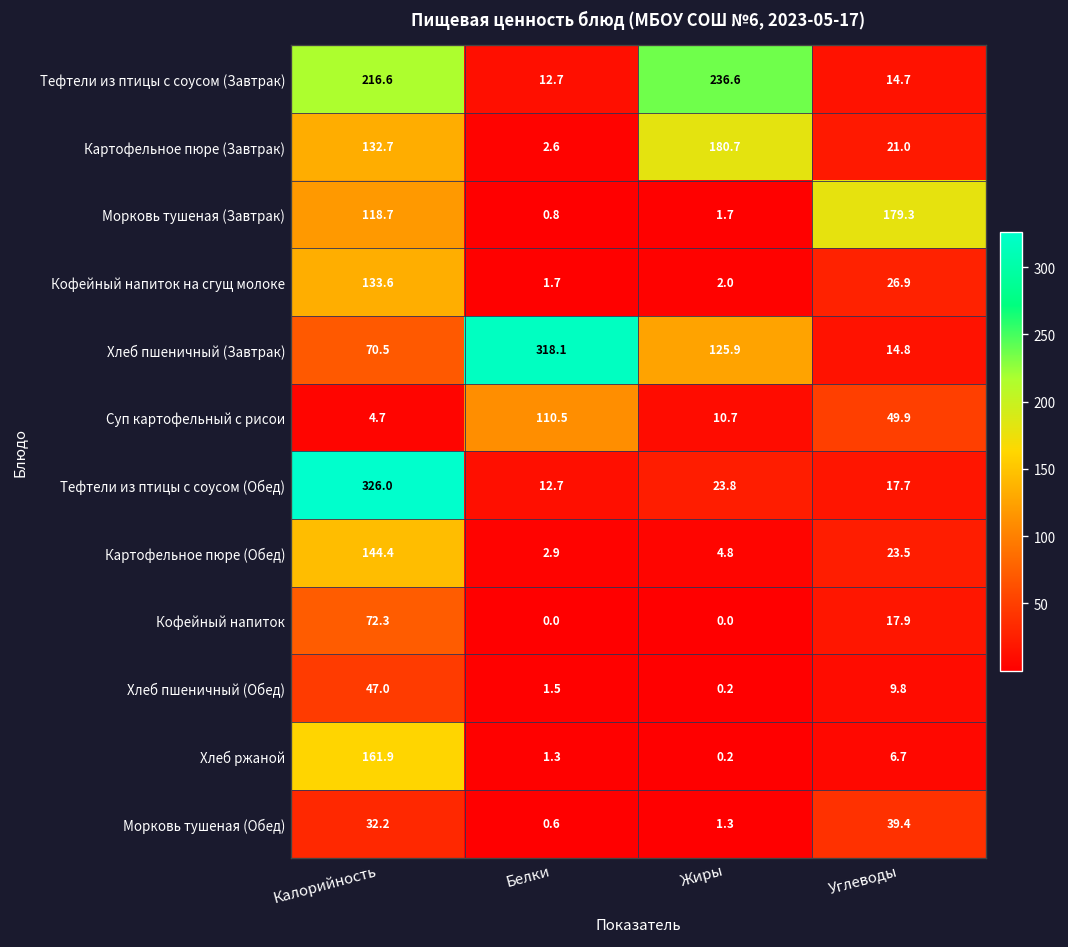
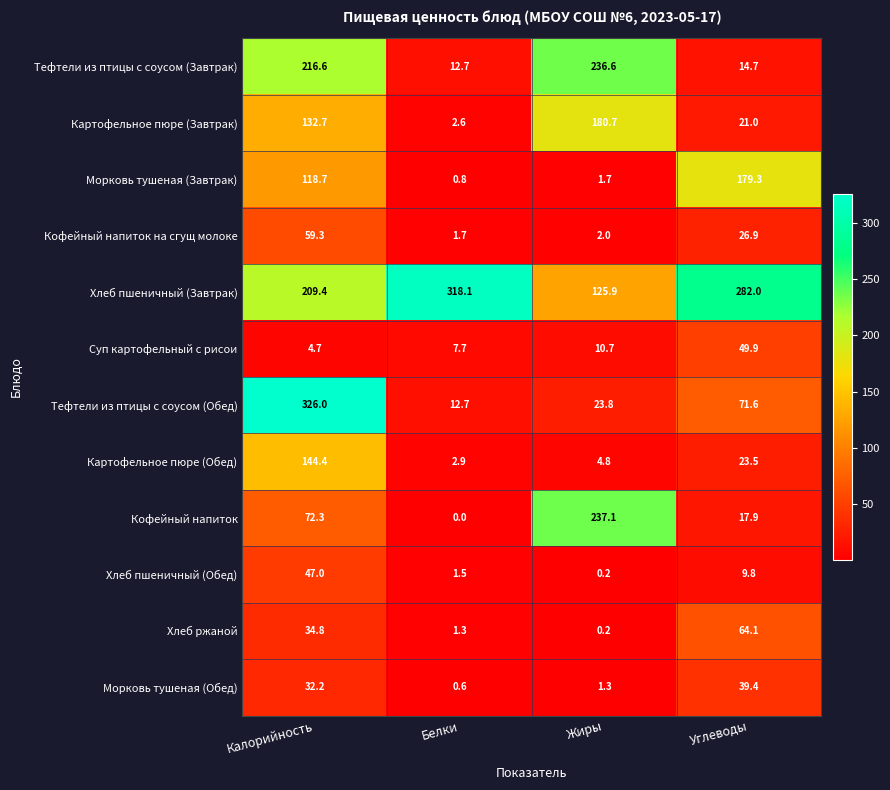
Кофейный напиток на сгущ молоке, Калорийность: 133.6 -> 59.3
Хлеб пшеничный (Завтрак), Калорийность: 70.5 -> 209.4
Хлеб пшеничный (Завтрак), Углеводы: 14.8 -> 282.0
Суп картофельный с рисои, Белки: 110.5 -> 7.7
Тефтели из птицы с соусом (Обед), Углеводы: 17.7 -> 71.6
Кофейный напиток, Жиры: 0.0 -> 237.1
Хлеб ржаной, Калорийность: 161.9 -> 34.8
Хлеб ржаной, Углеводы: 6.7 -> 64.1
